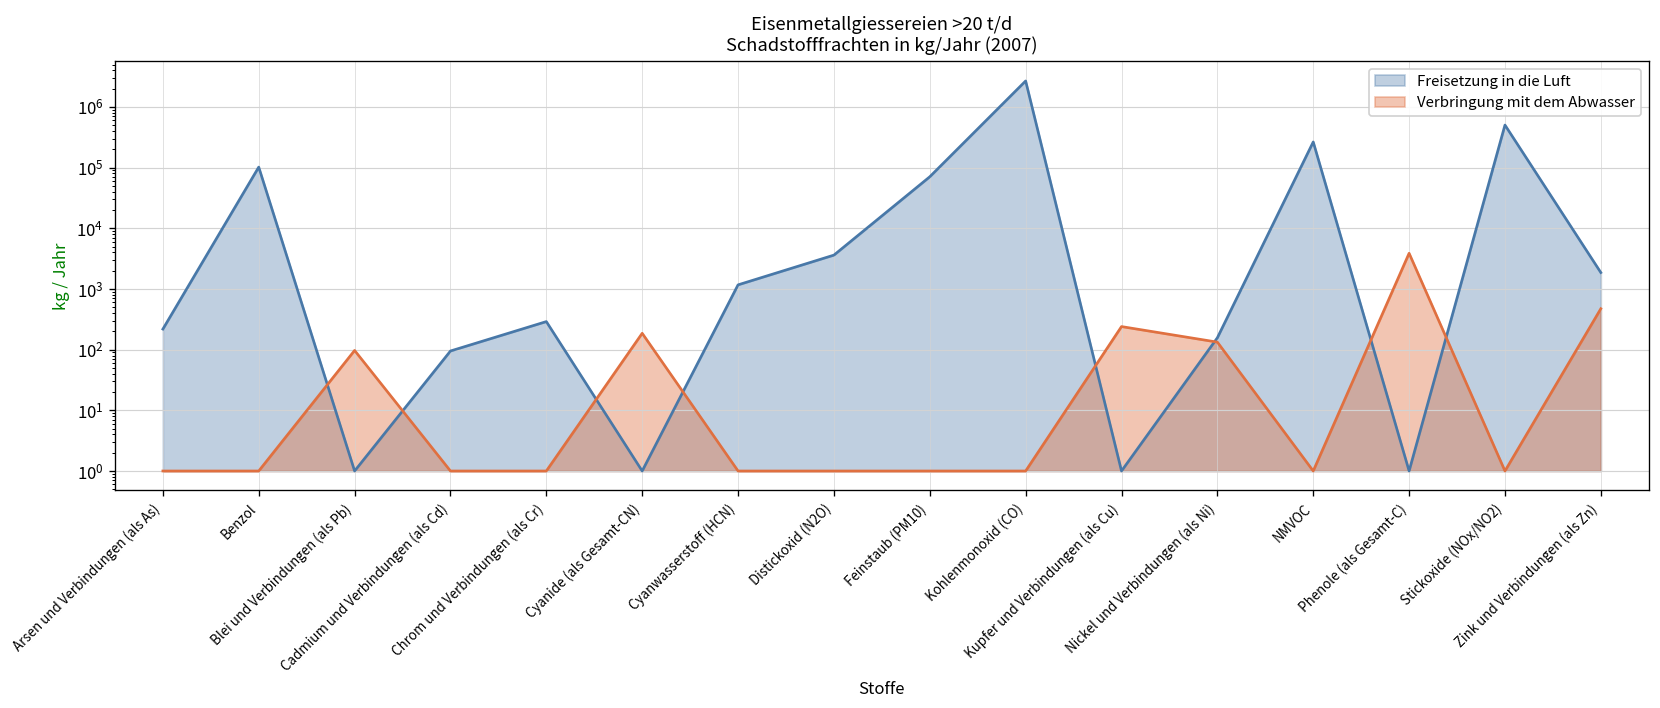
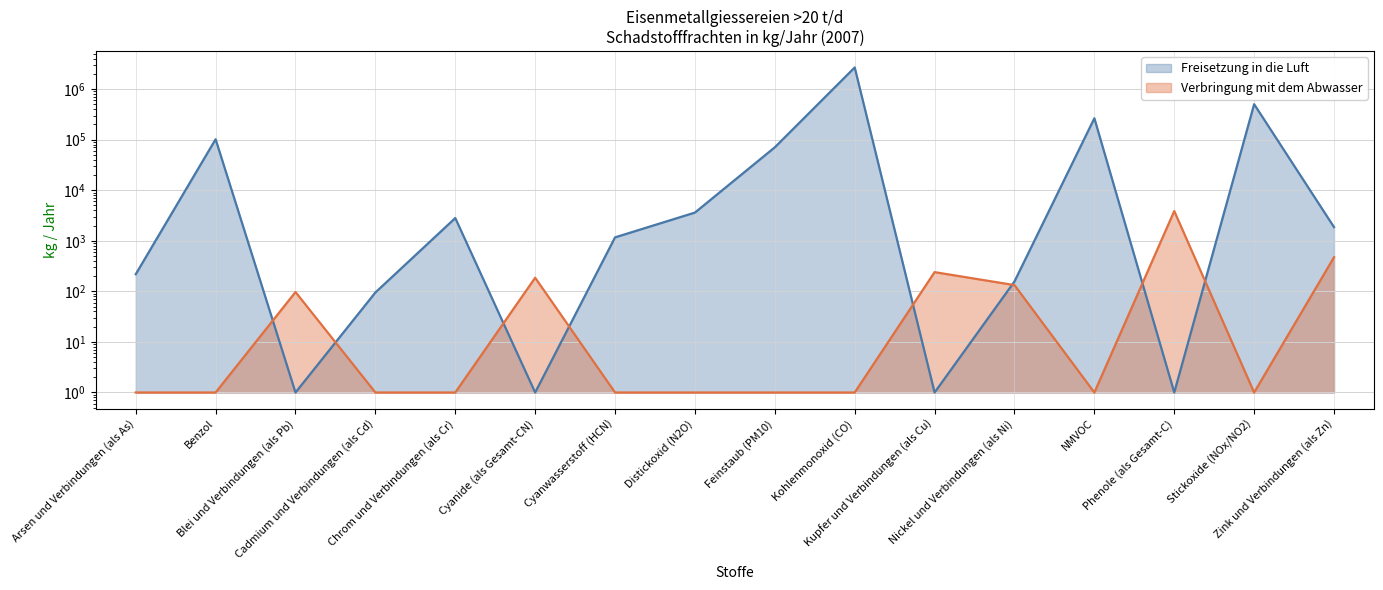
Freisetzung in die Luft, Chrom und Verbindungen (als Cr): 300 -> 3000
